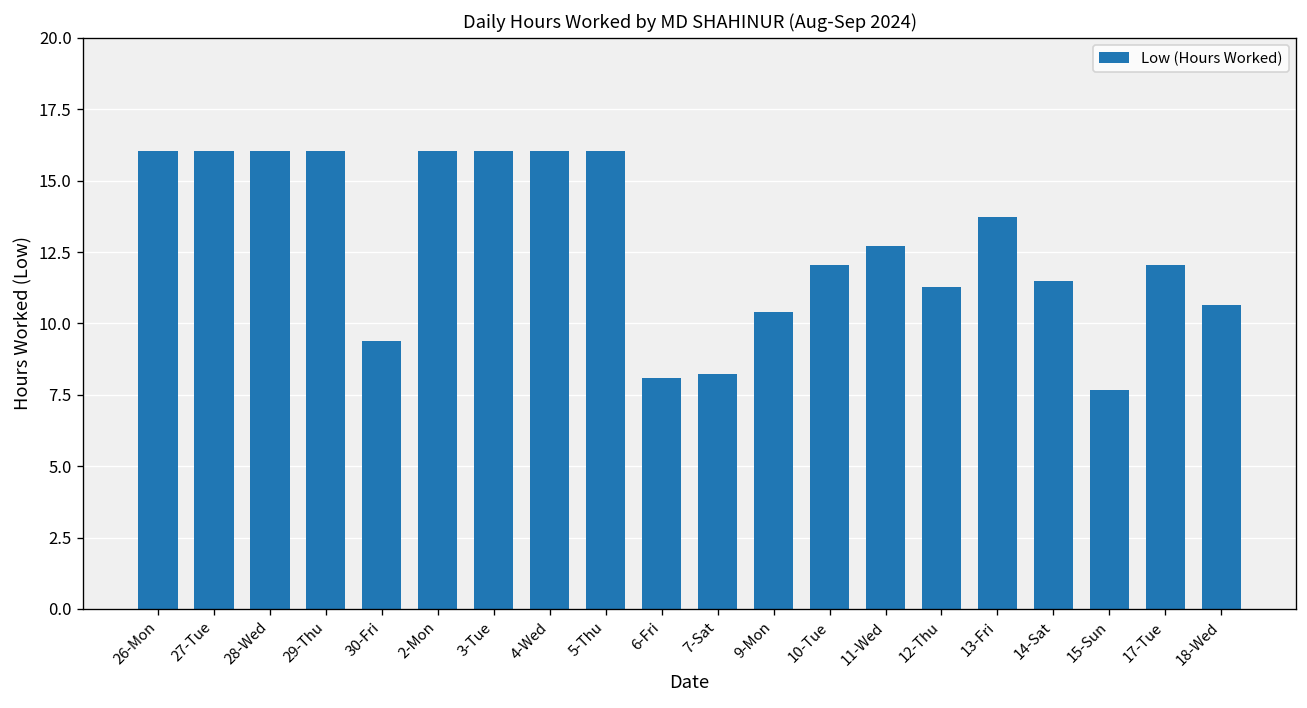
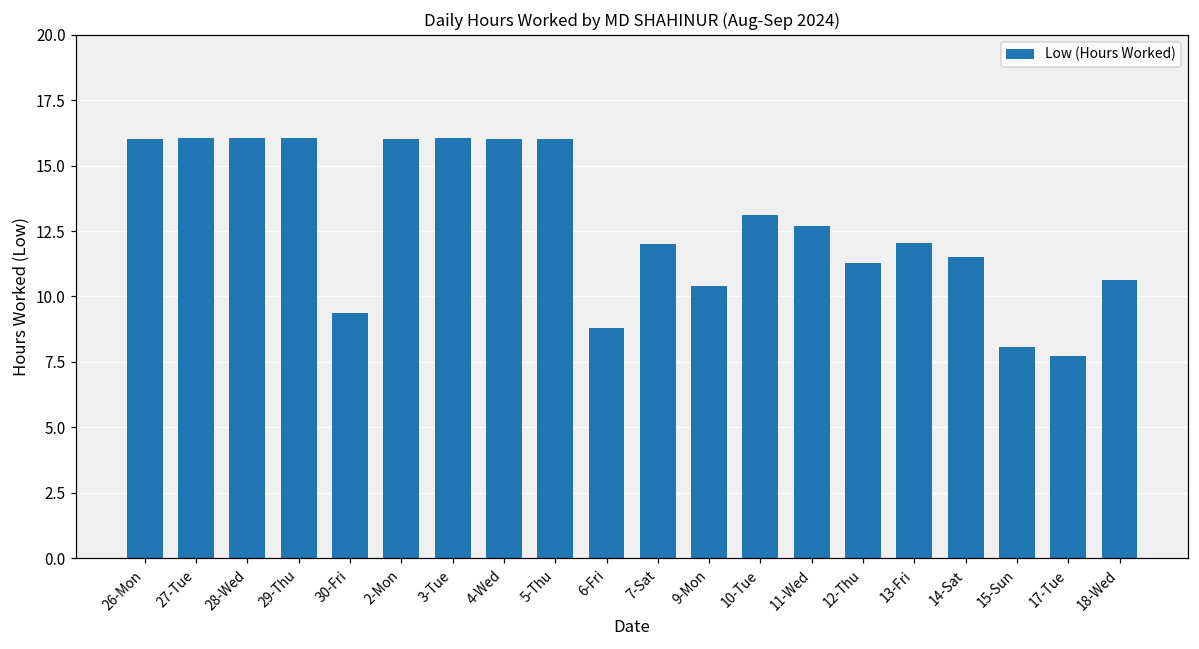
6-Fri: 8.1 -> 8.8
7-Sat: 8.2 -> 12.0
10-Tue: 12.0 -> 13.1
13-Fri: 13.7 -> 12.0
15-Sun: 7.7 -> 8.1
17-Tue: 12.0 -> 7.7
